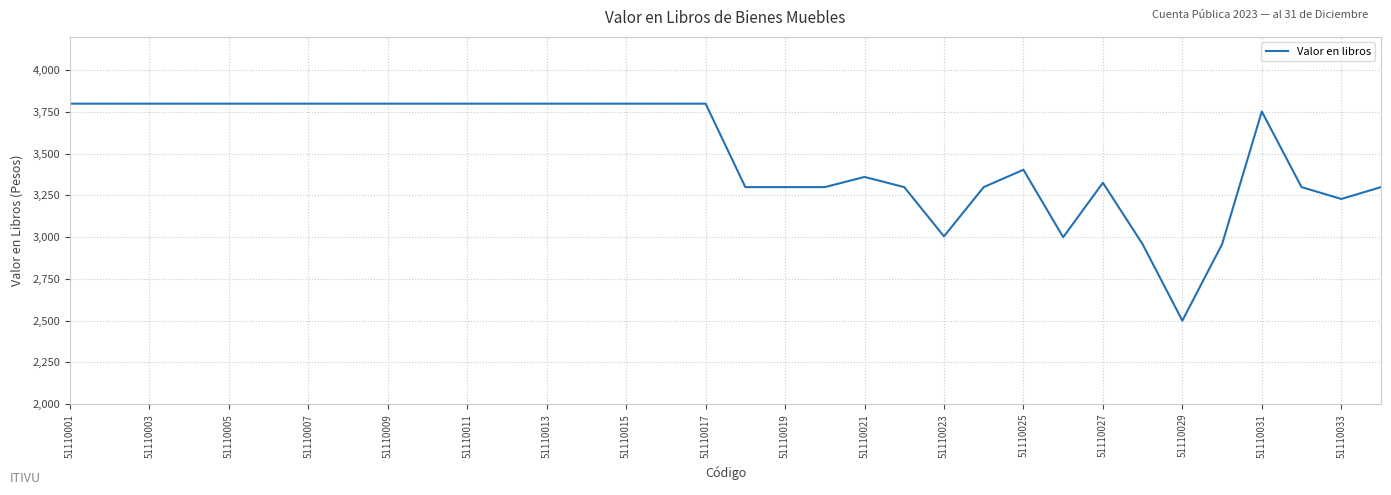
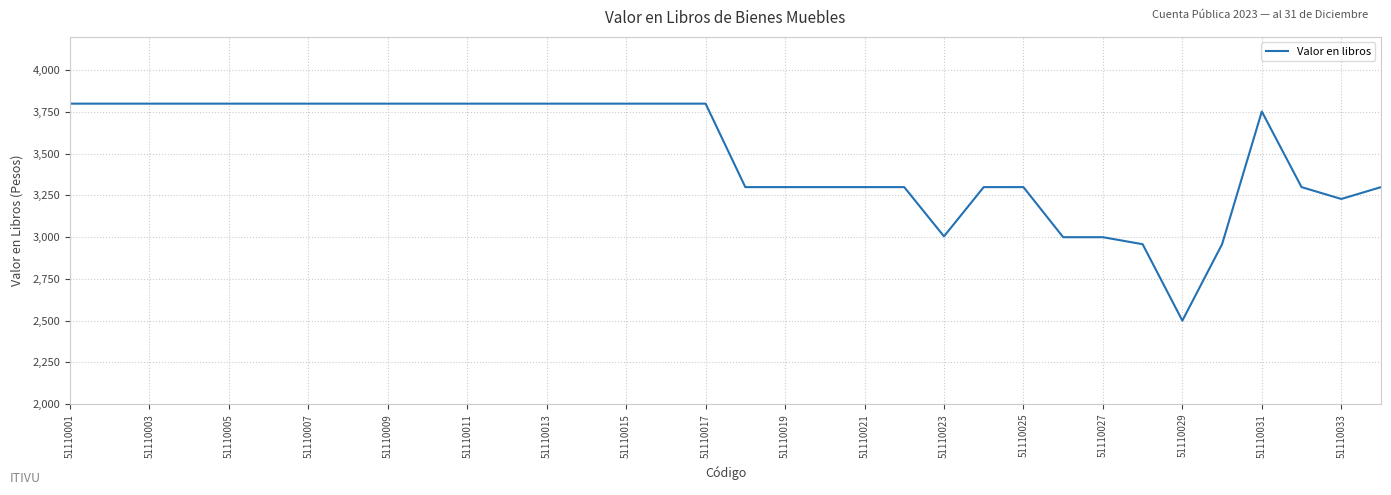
51110021: 3,360 -> 3,300
51110025: 3,400 -> 3,300
51110027: 3,330 -> 3,000
